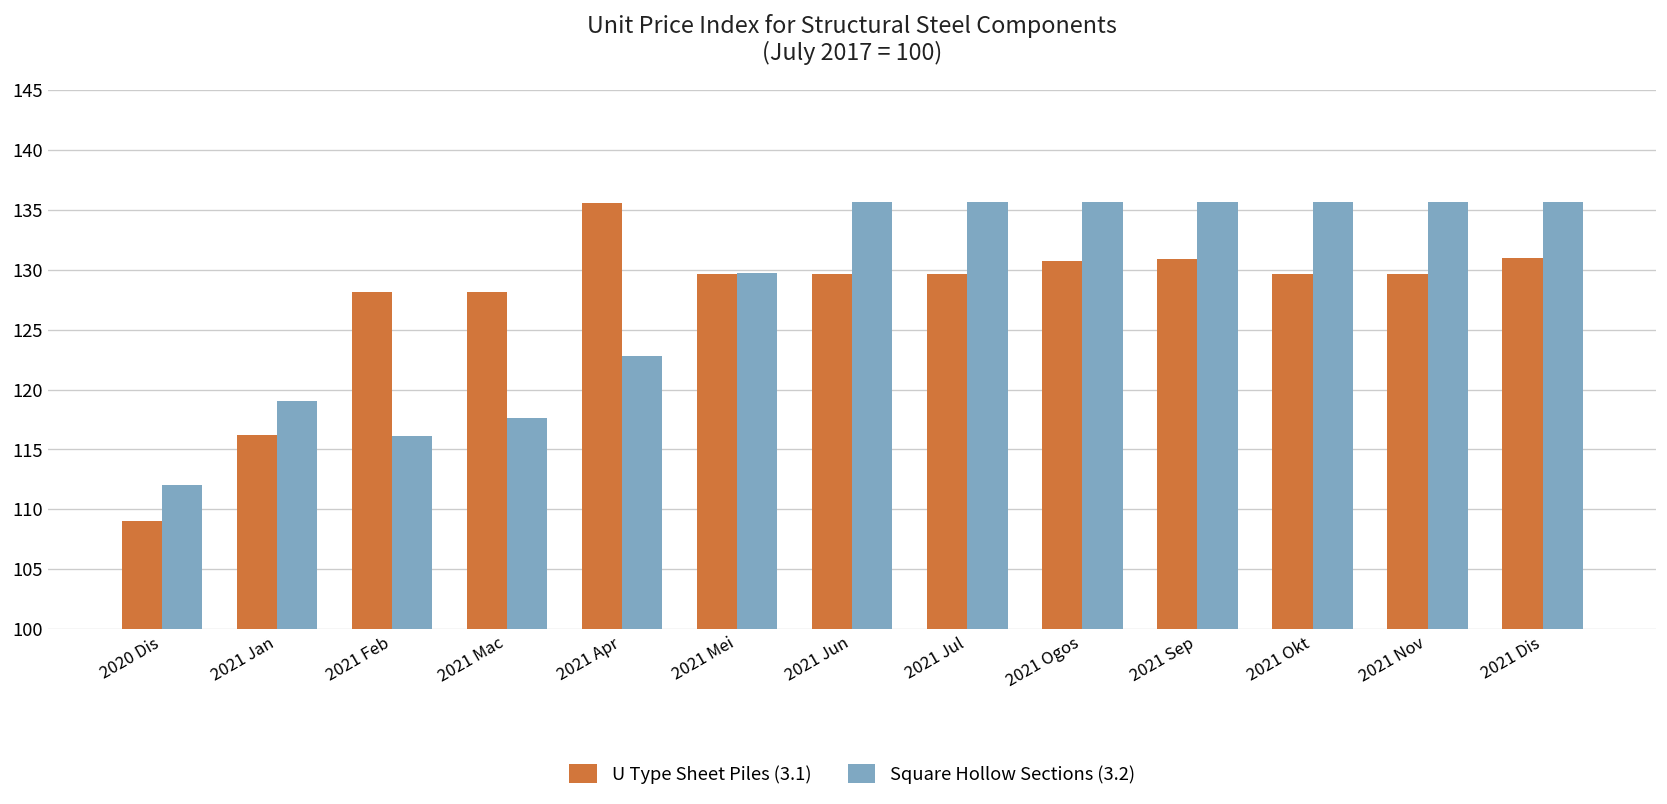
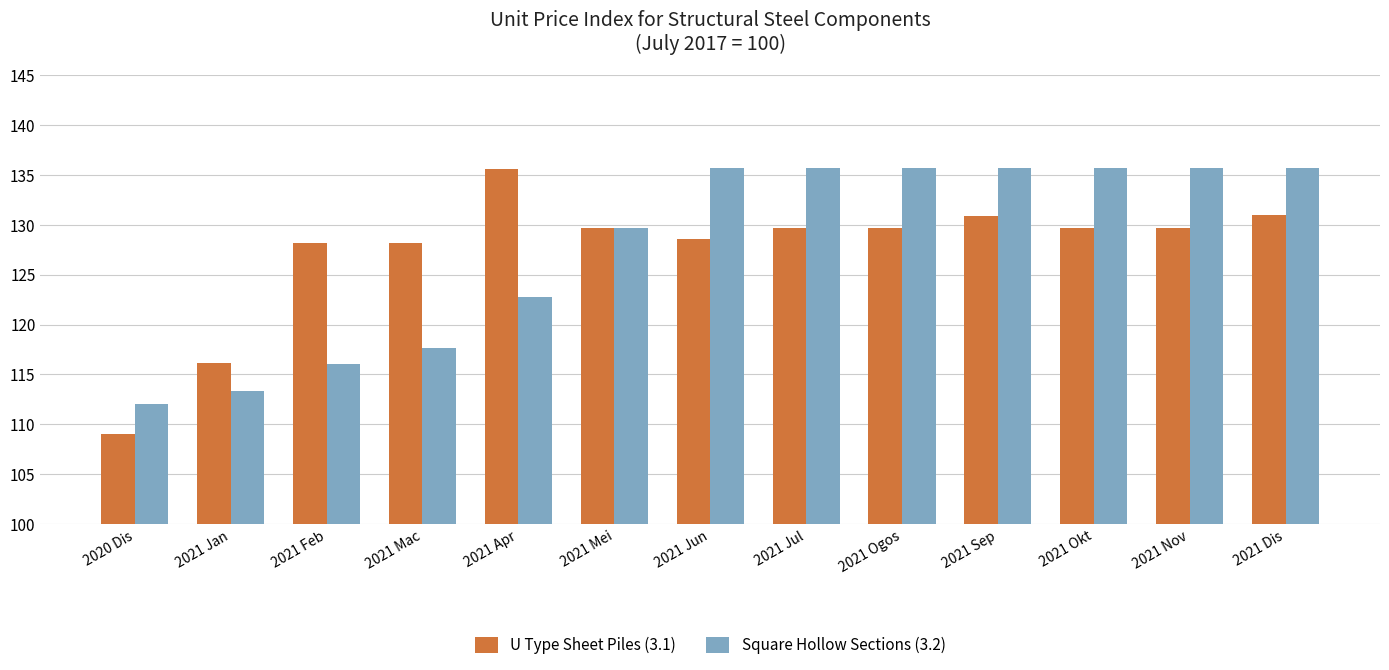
Square Hollow Sections (3.2), 2021 Jan: 119 -> 113
U Type Sheet Piles (3.1), 2021 Jun: 130 -> 129
U Type Sheet Piles (3.1), 2021 Ogos: 131 -> 130
